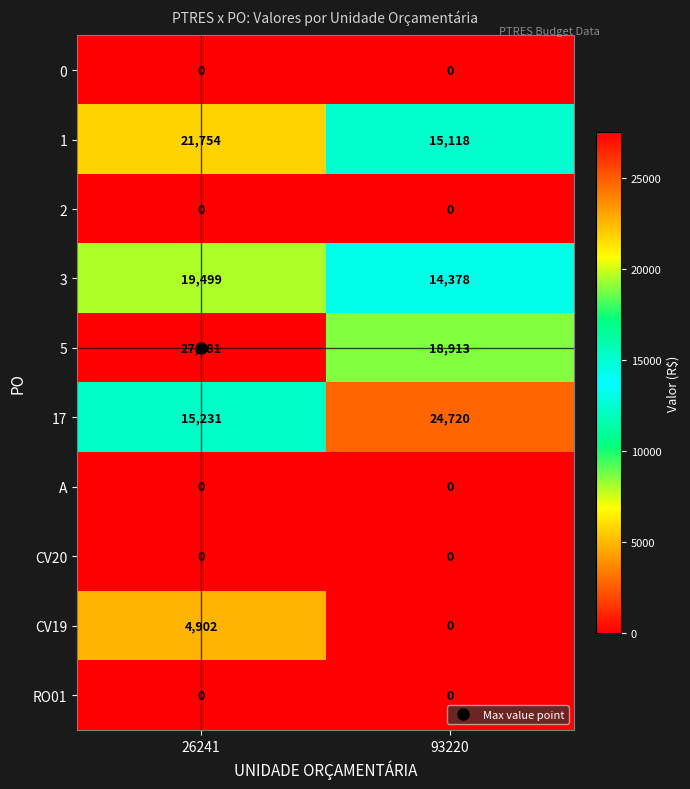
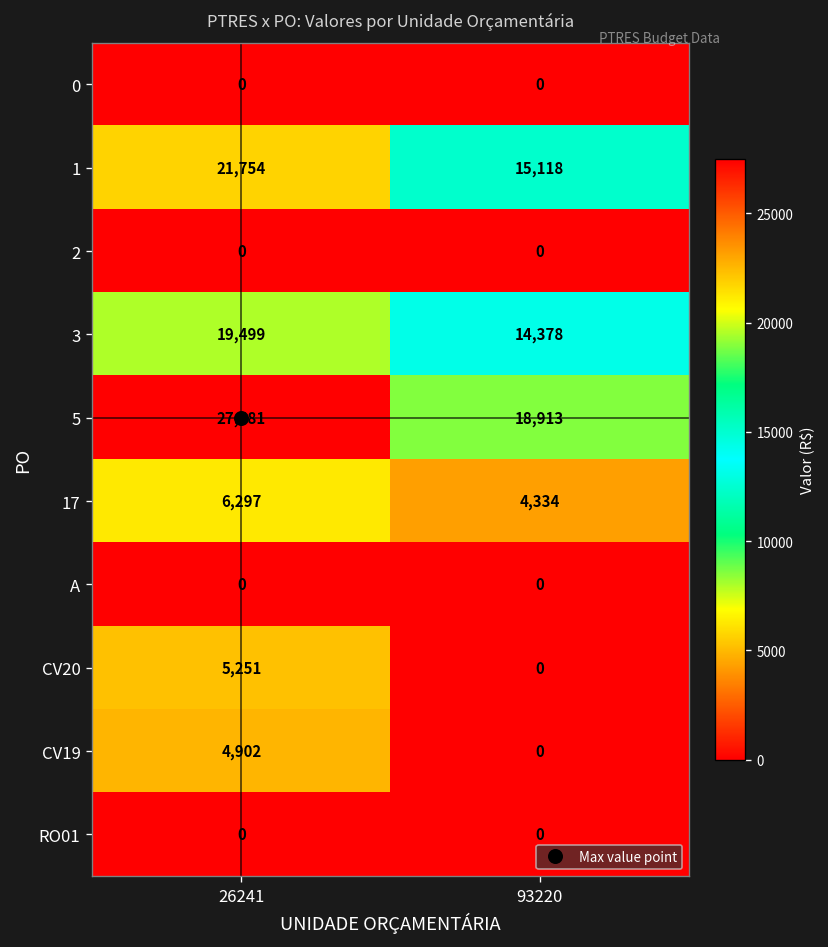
17, 26241: 15,231 -> 6,297
17, 93220: 24,720 -> 4,334
CV20, 26241: 0 -> 5,251
